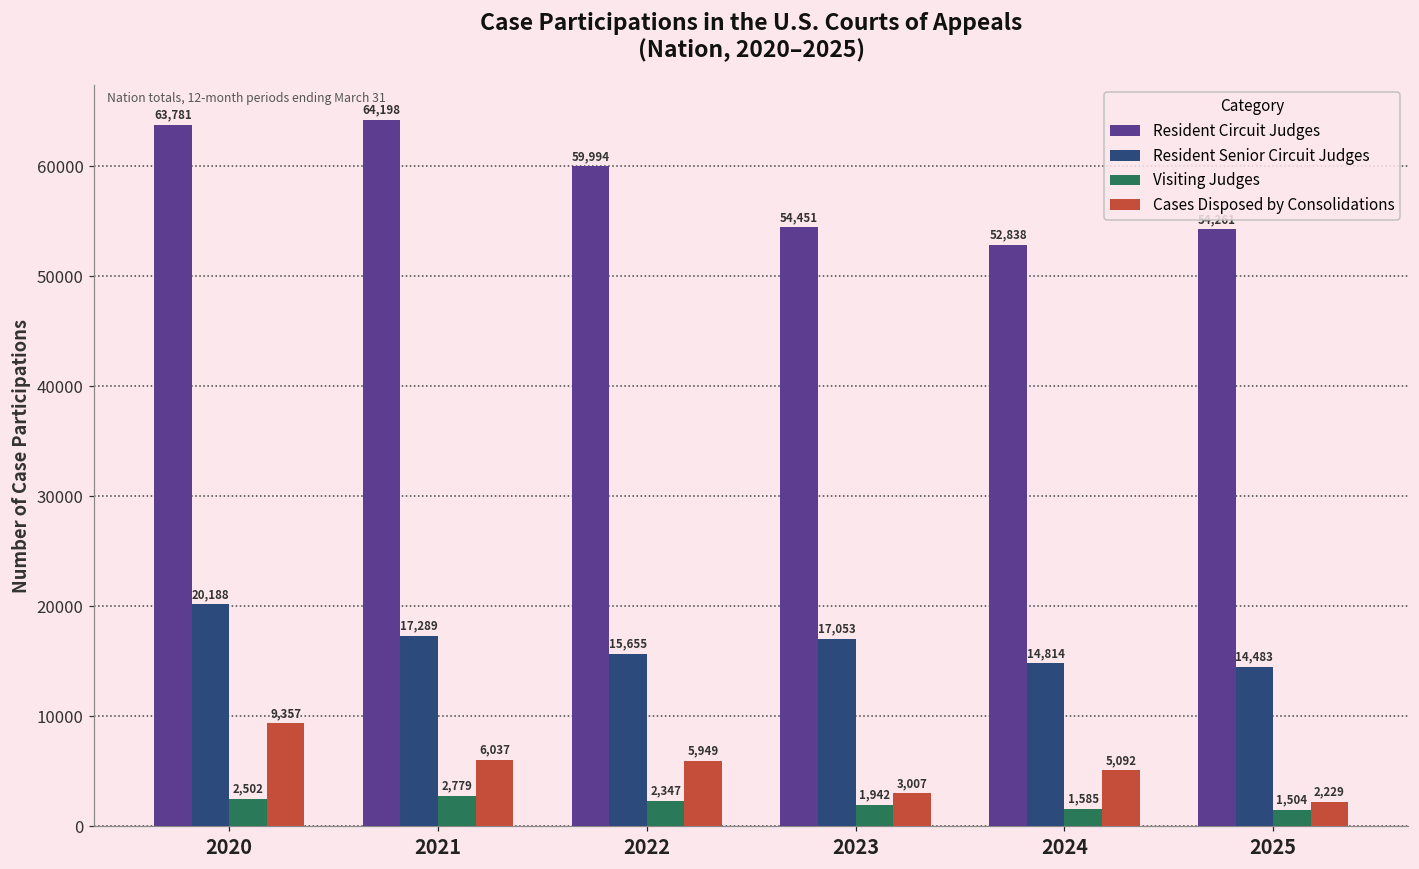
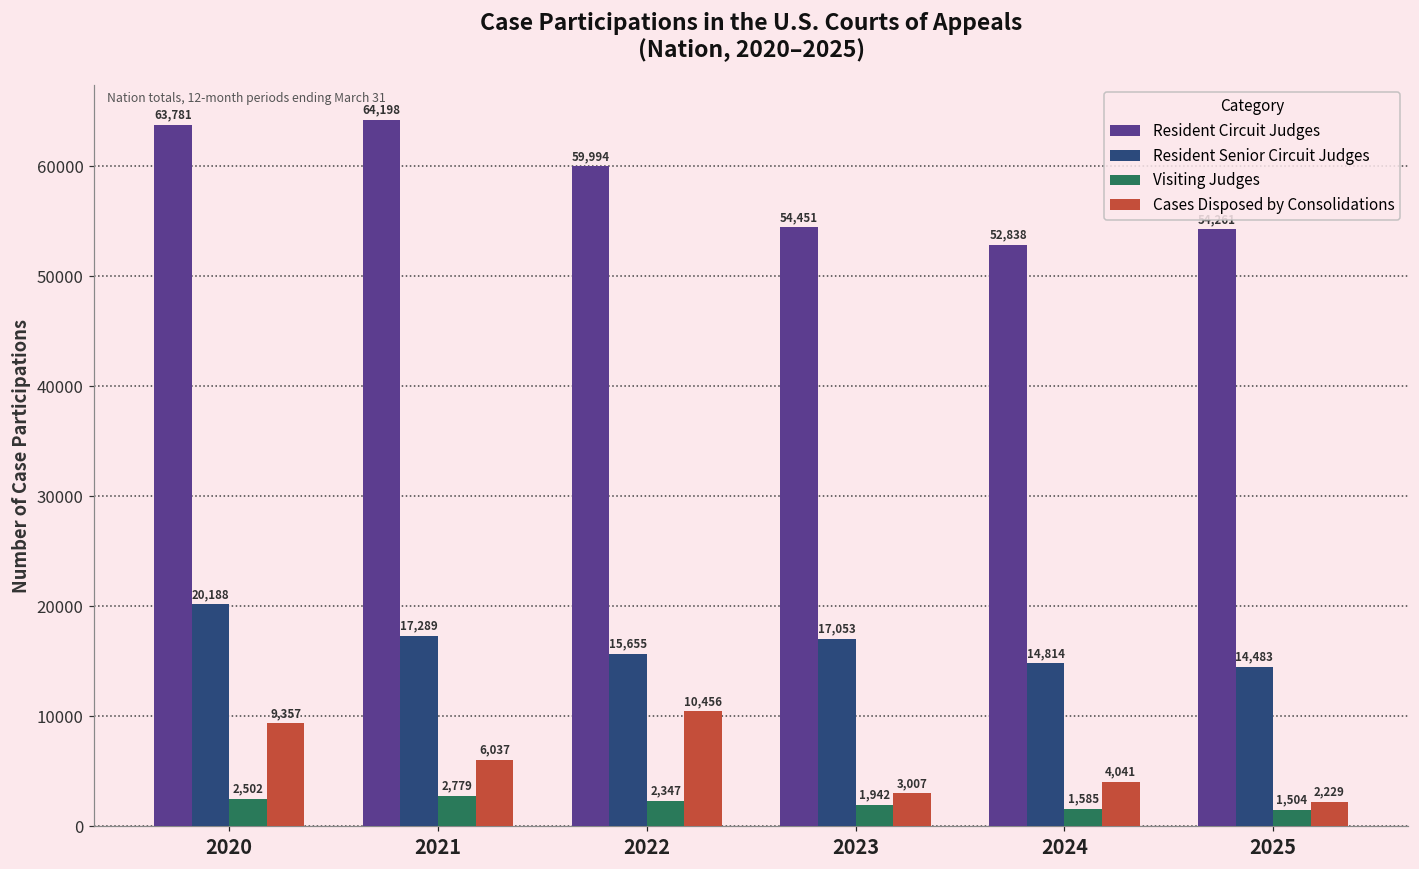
Cases Disposed by Consolidations, 2022: 5,949 -> 10,456
Cases Disposed by Consolidations, 2024: 5,092 -> 4,041
